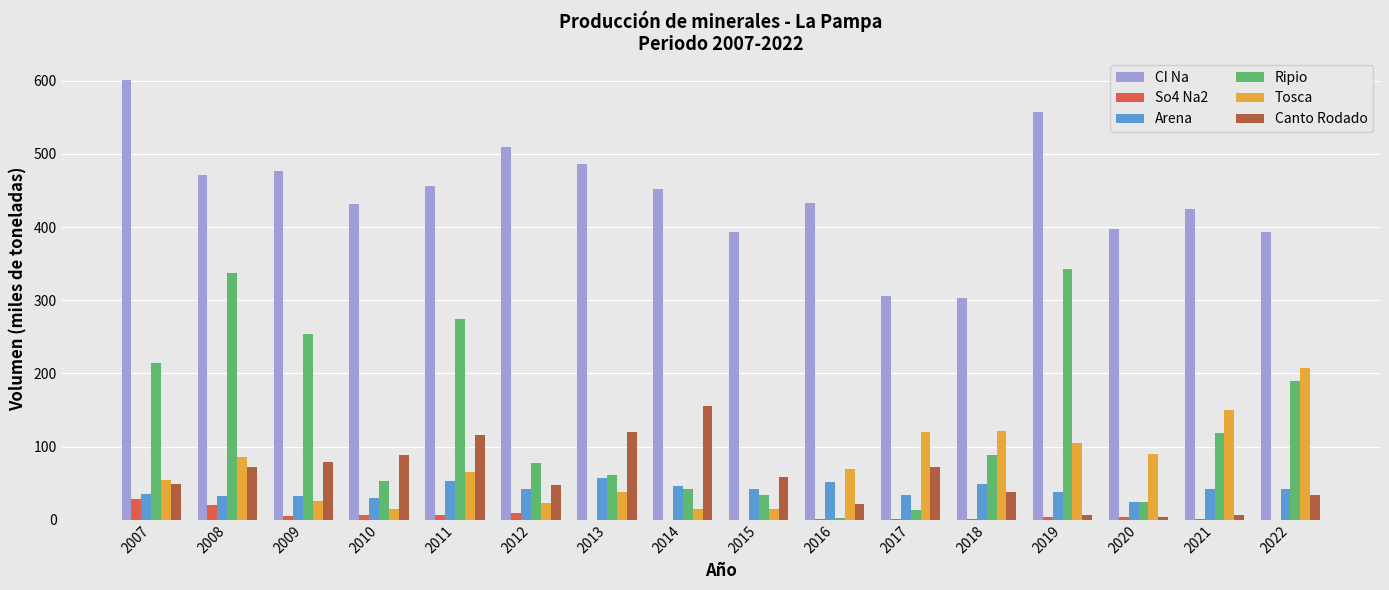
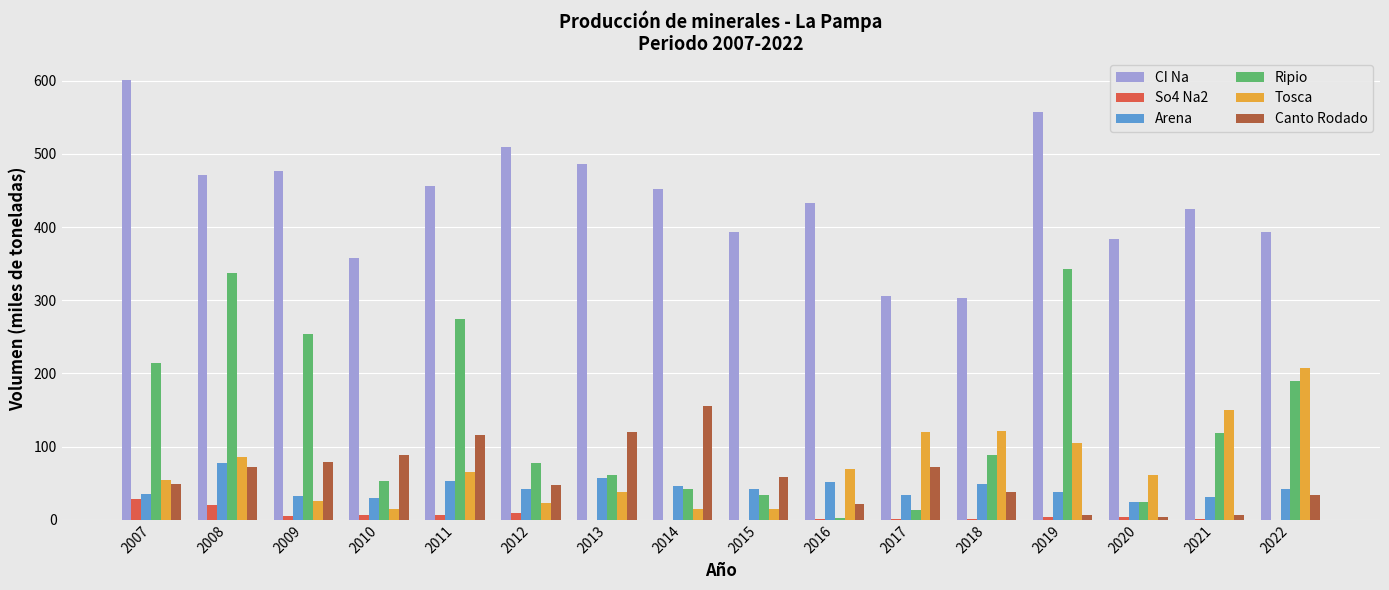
Arena, 2008: 30 -> 80
CI Na, 2010: 430 -> 360
CI Na, 2020: 400 -> 380
Tosca, 2020: 90 -> 60
Arena, 2021: 40 -> 30
